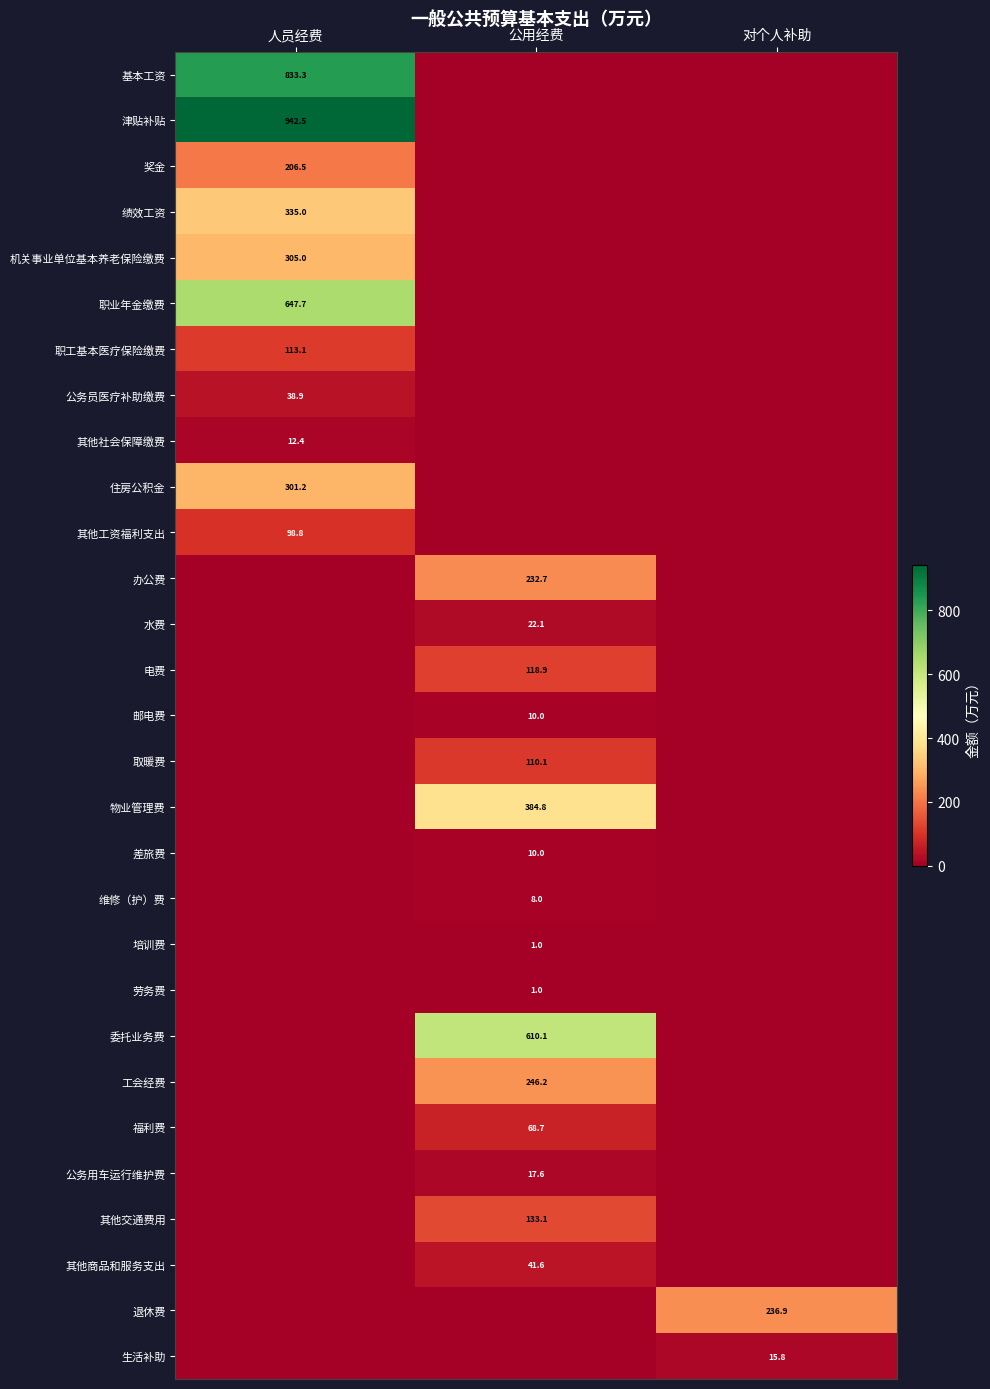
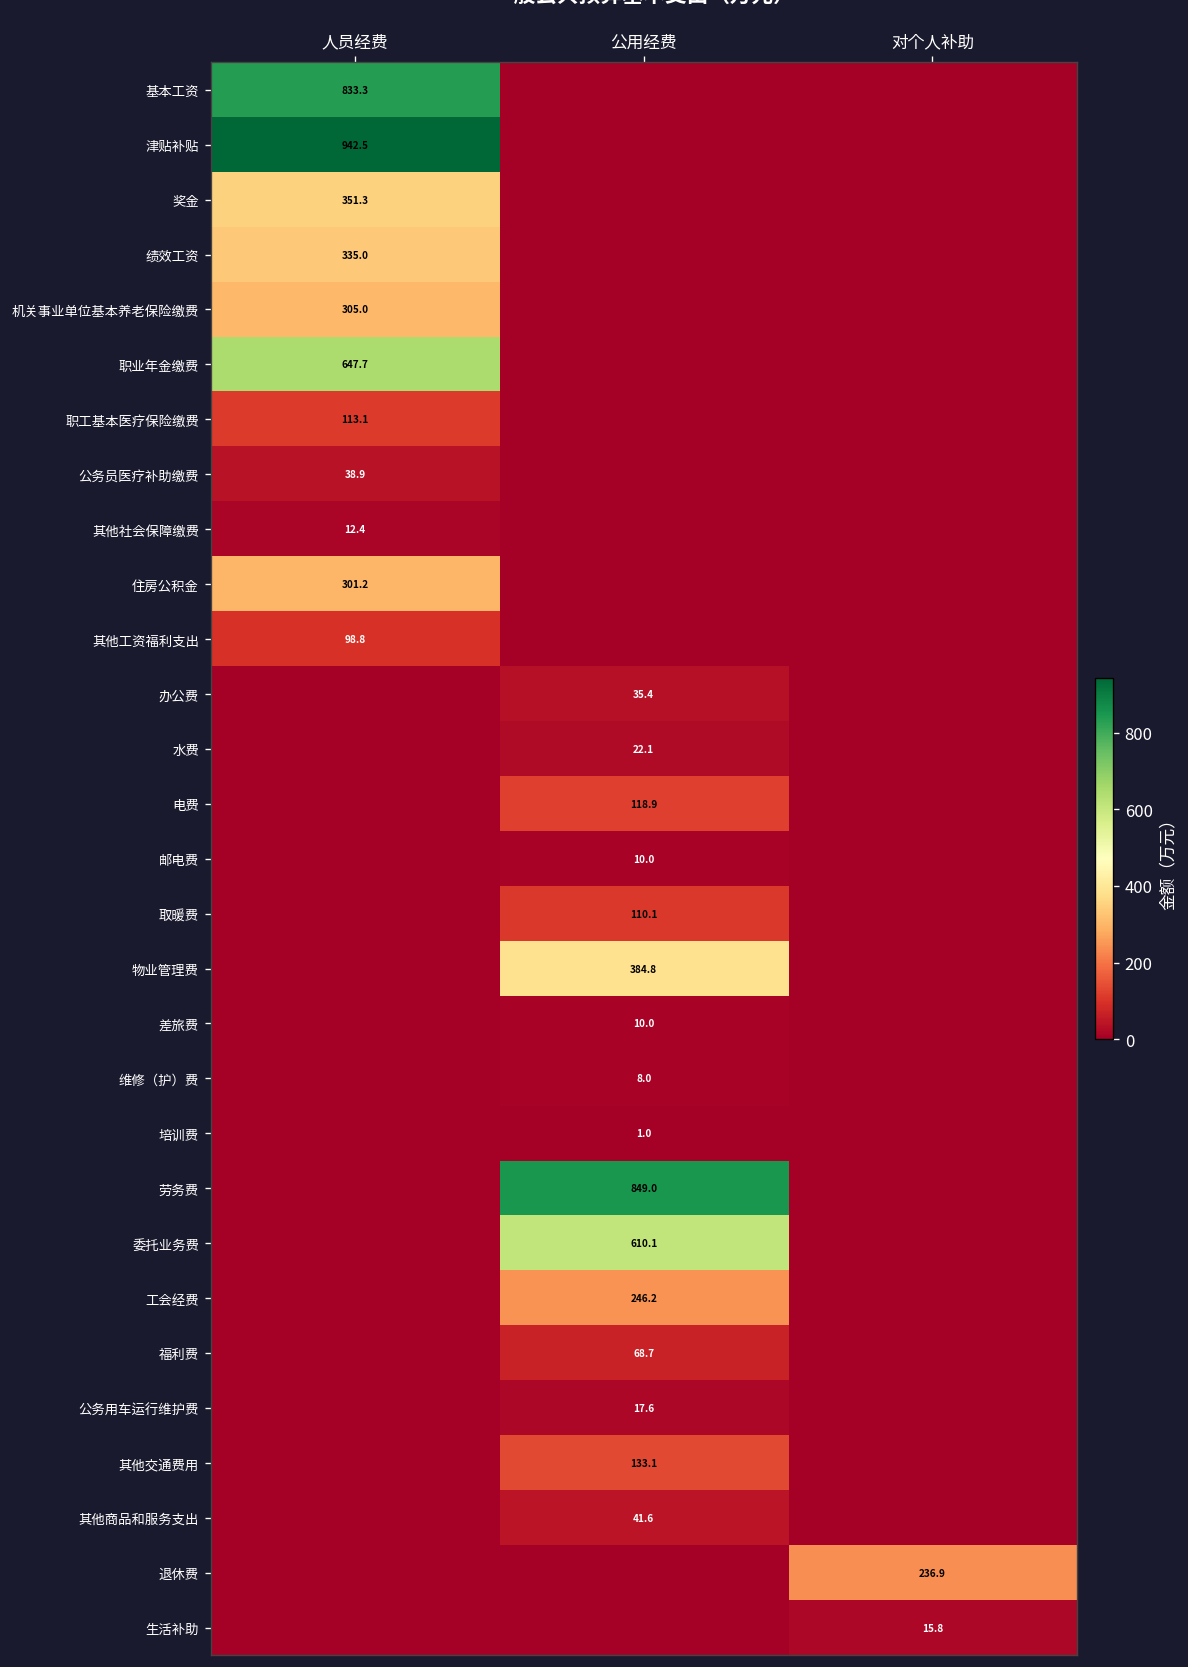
奖金, 人员经费: 206.5 -> 351.3
办公费, 公用经费: 232.7 -> 35.4
劳务费, 公用经费: 1.0 -> 849.0
